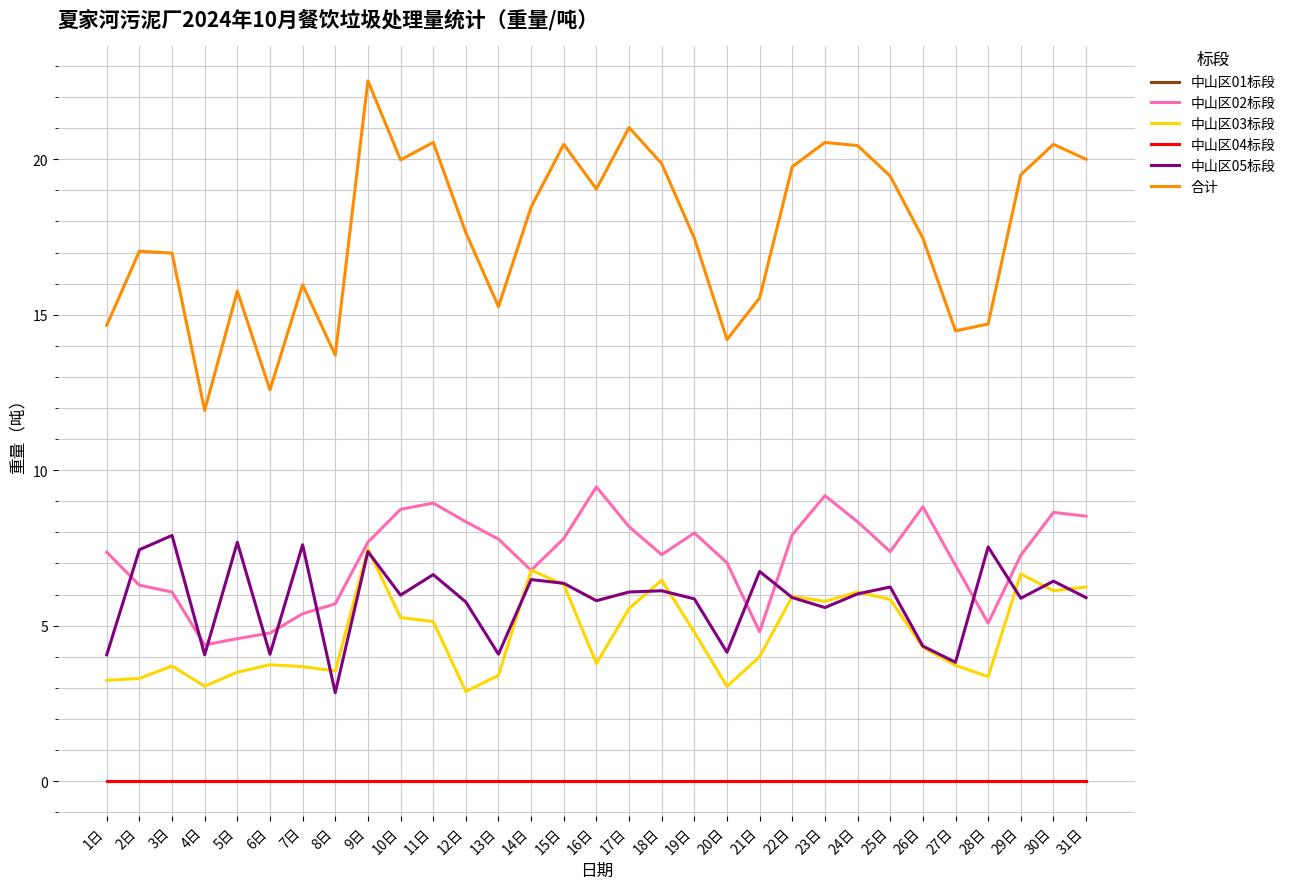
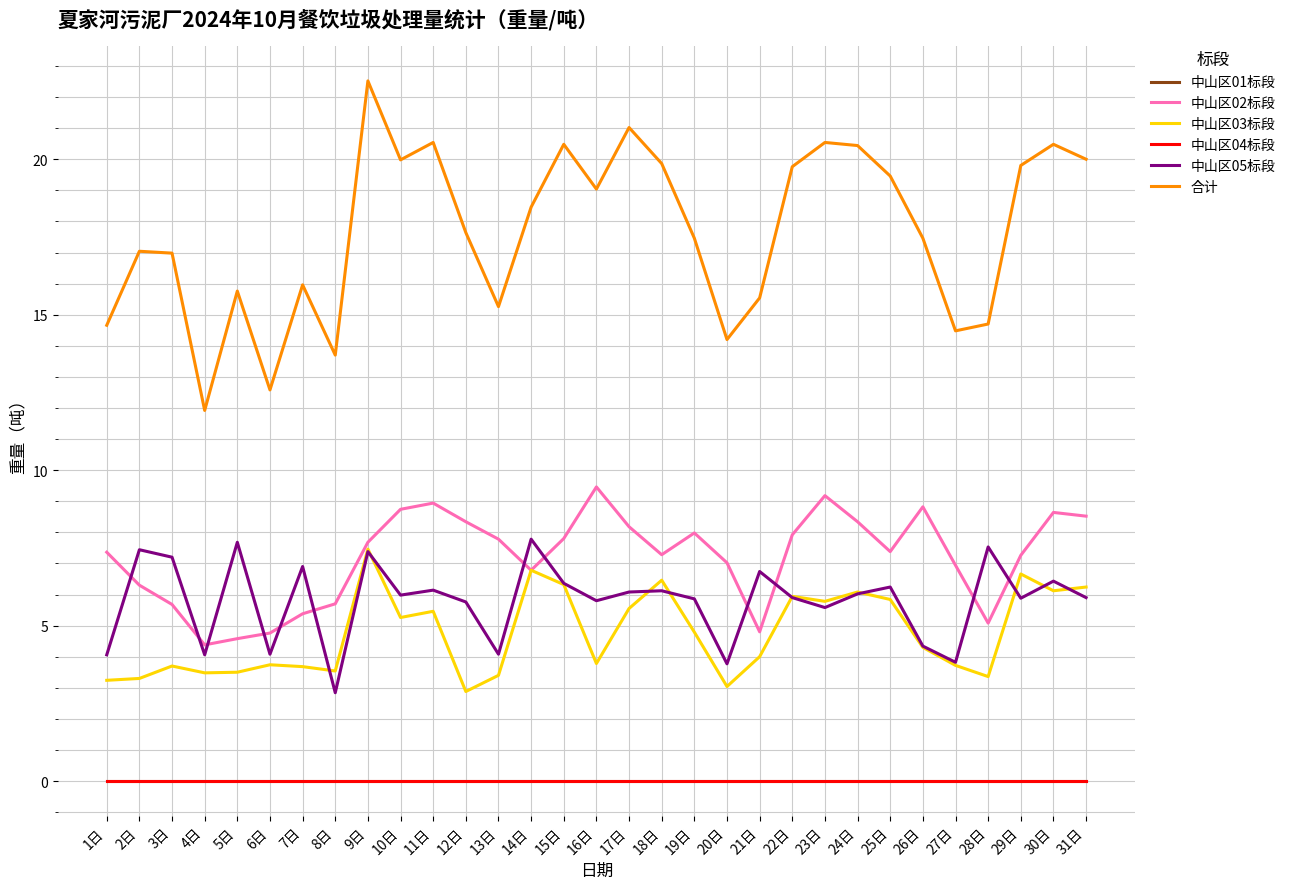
中山区02标段, 3日: 6.1 -> 5.7
中山区05标段, 3日: 7.9 -> 7.2
中山区03标段, 4日: 3.1 -> 3.5
中山区05标段, 7日: 7.6 -> 6.9
中山区03标段, 11日: 5.1 -> 5.5
中山区05标段, 11日: 6.6 -> 6.1
中山区05标段, 14日: 6.5 -> 7.8
中山区05标段, 20日: 4.1 -> 3.8
合计, 29日: 19.5 -> 19.8
